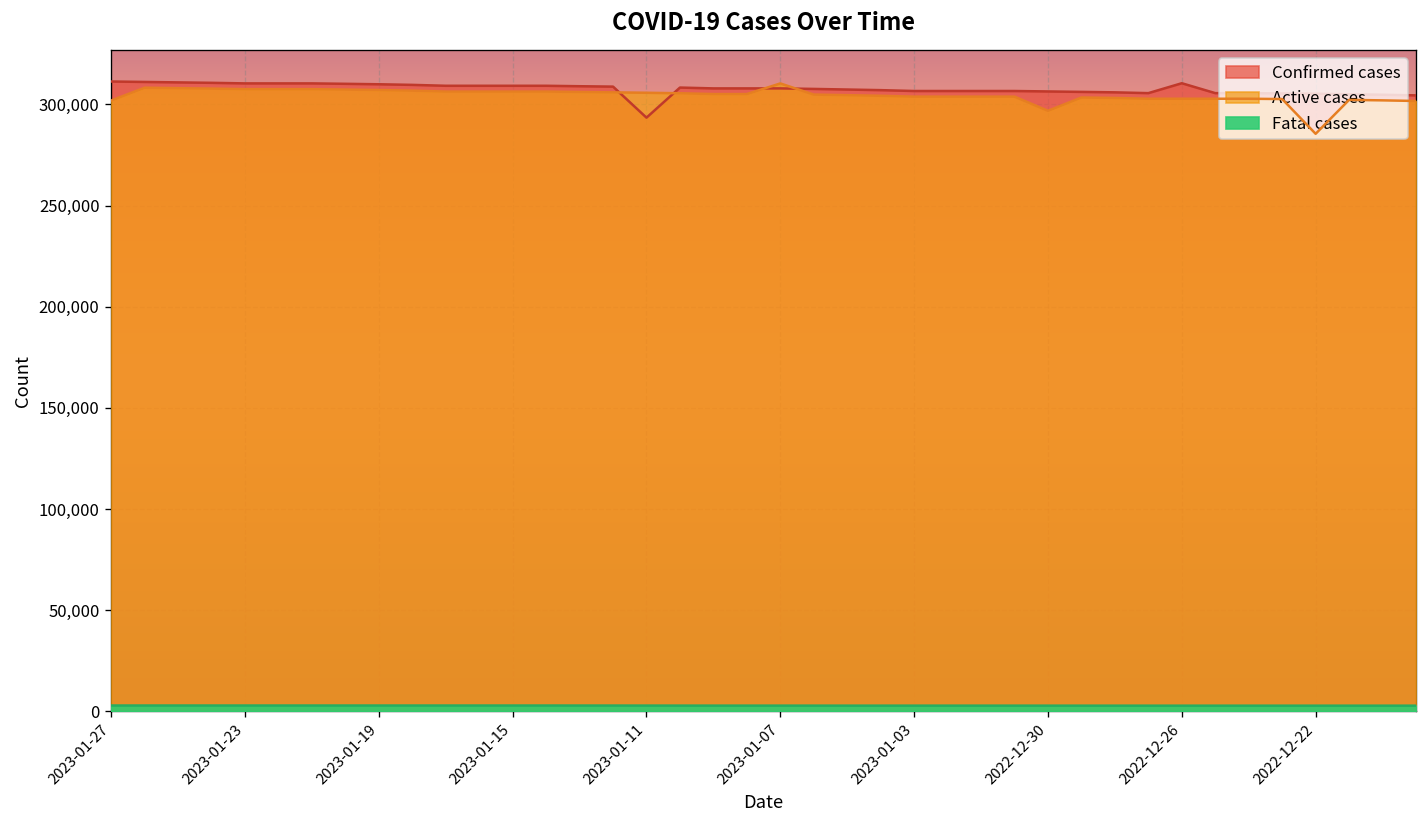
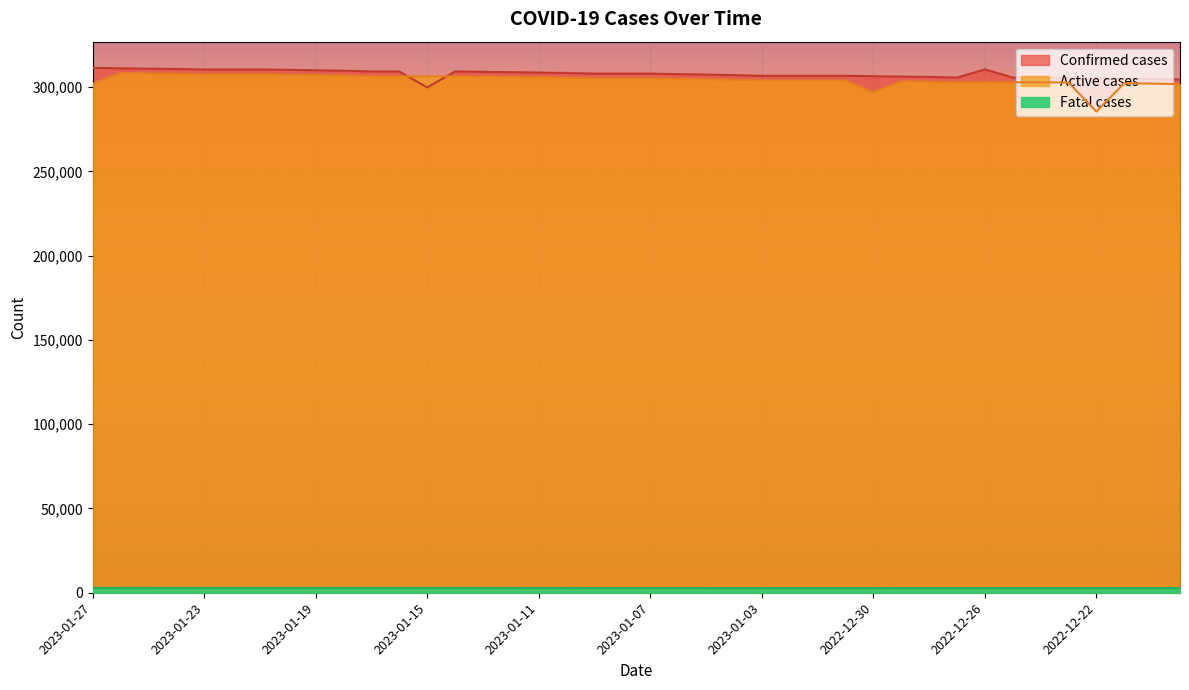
Confirmed cases, 2023-01-15: 309,000 -> 300,000
Confirmed cases, 2023-01-11: 293,000 -> 309,000
Active cases, 2023-01-07: 310,000 -> 305,000
